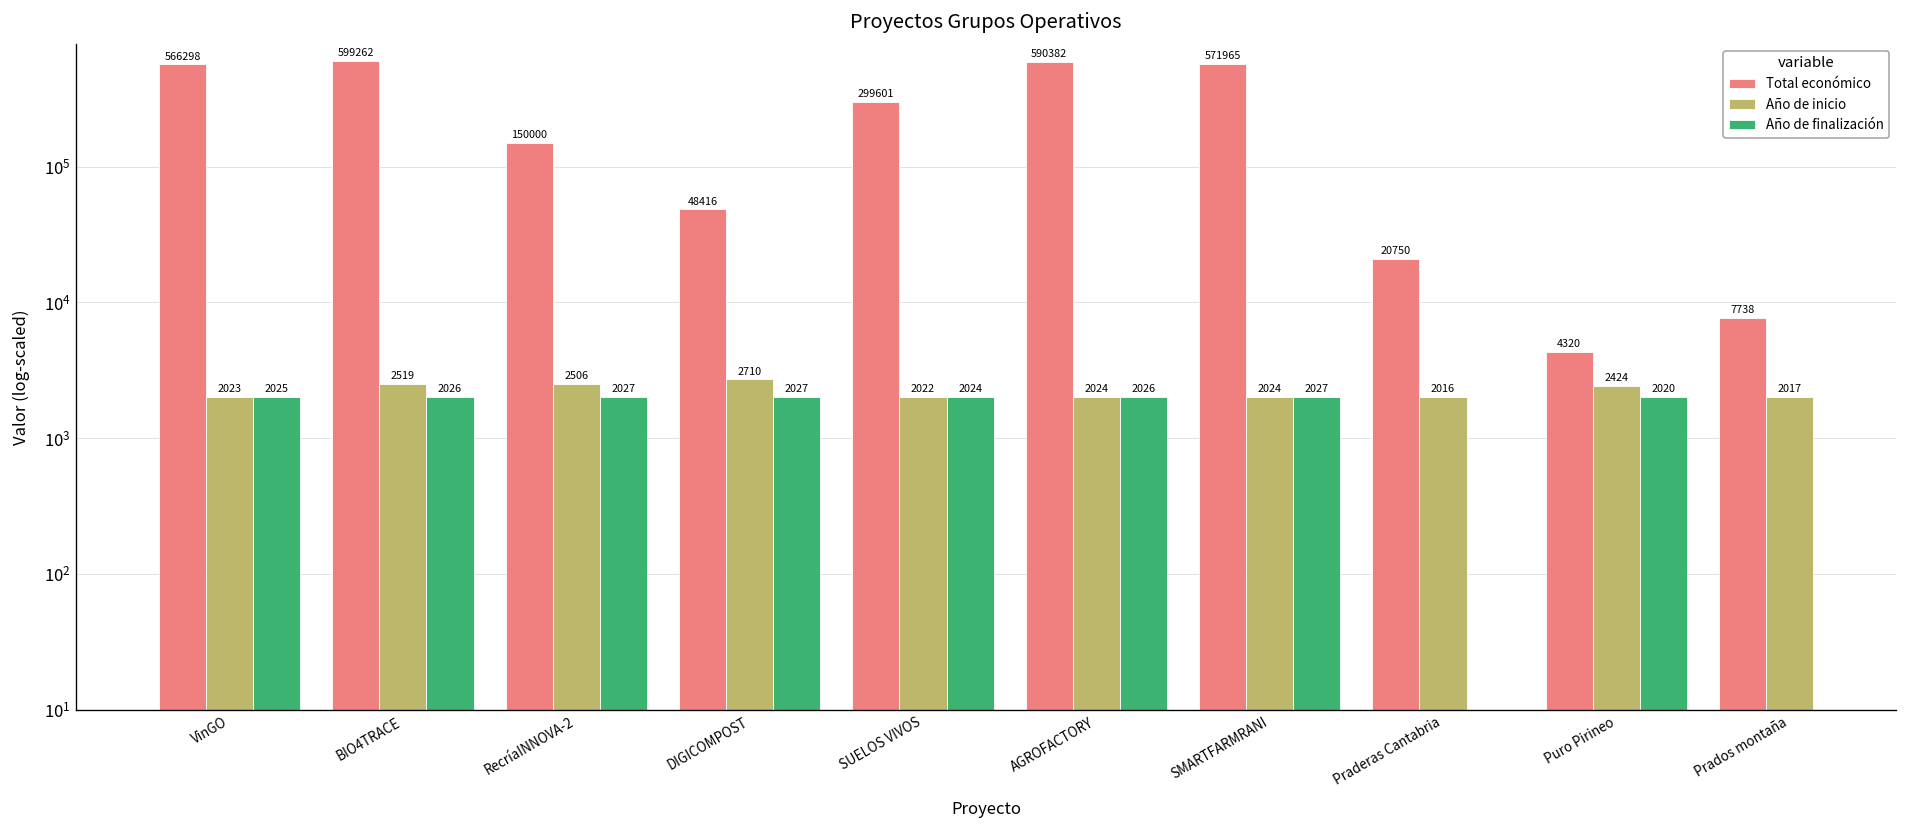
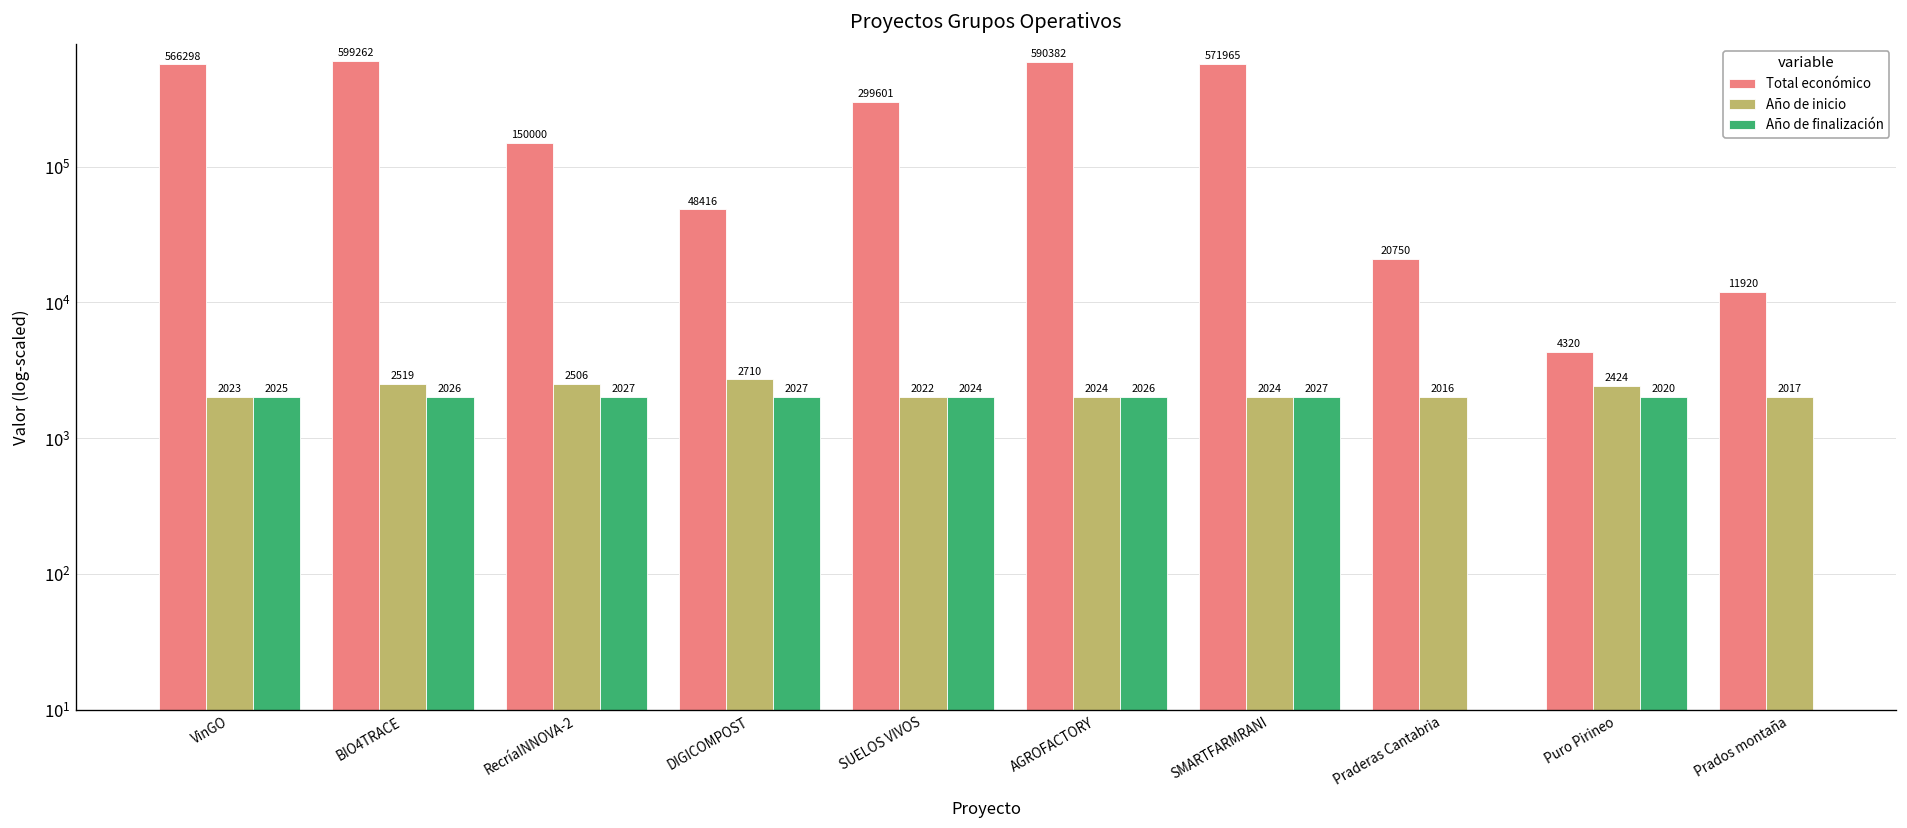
Total económico, Prados montaña: 7738 -> 11920
